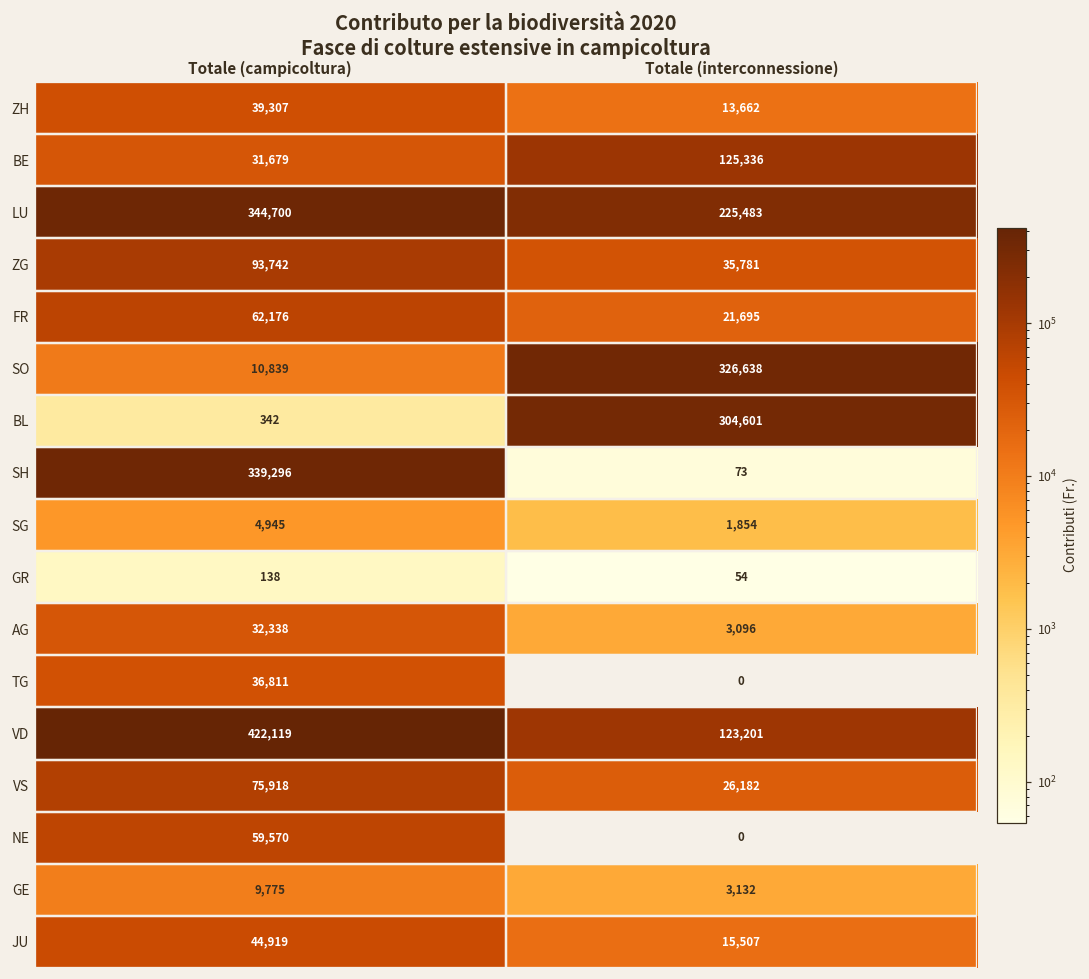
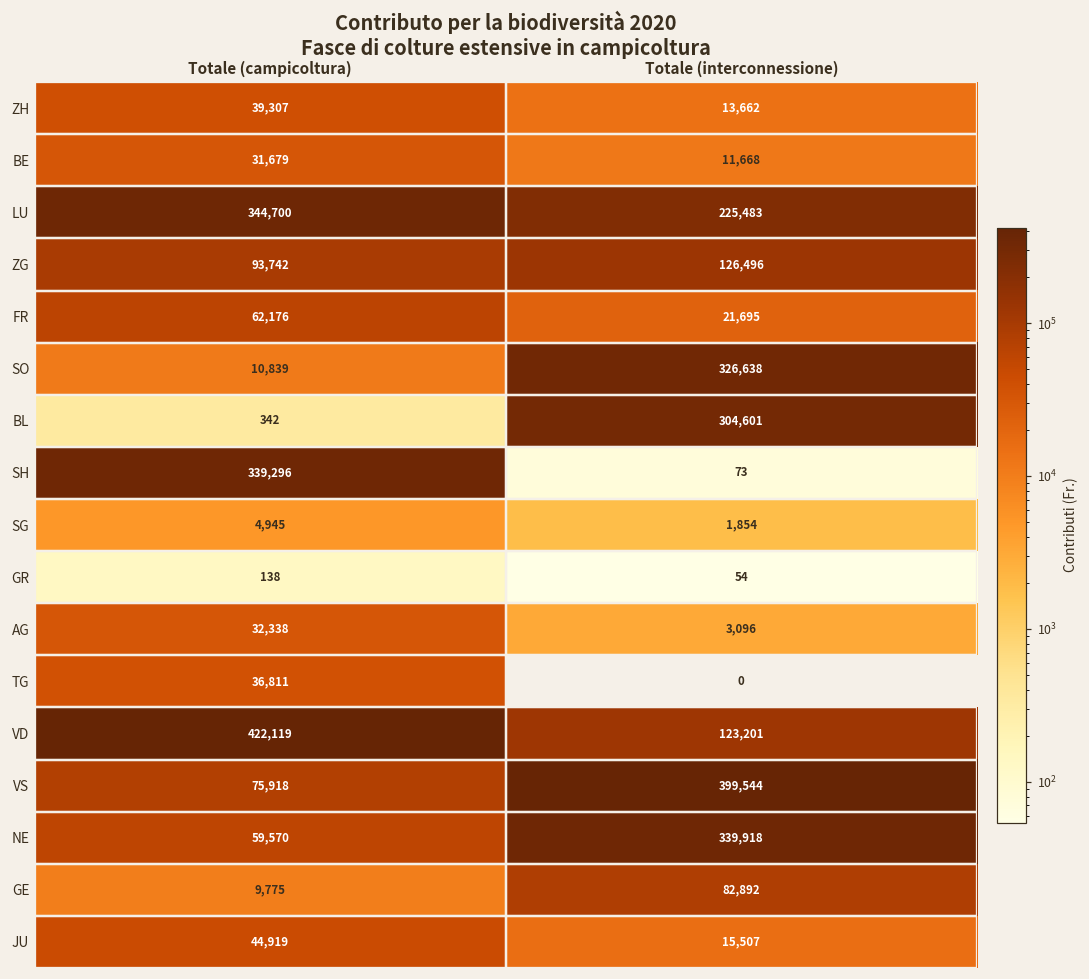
BE, Totale (interconnessione): 125,336 -> 11,668
ZG, Totale (interconnessione): 35,781 -> 126,496
VS, Totale (interconnessione): 26,182 -> 399,544
NE, Totale (interconnessione): 0 -> 339,918
GE, Totale (interconnessione): 3,132 -> 82,892
